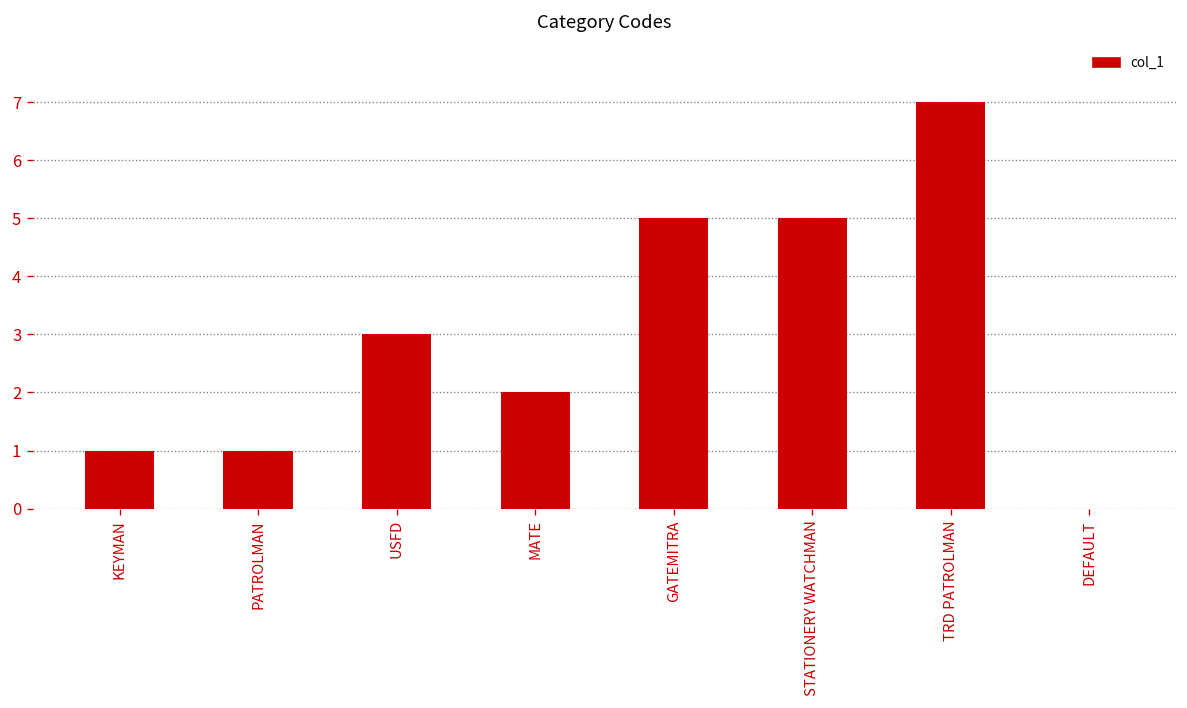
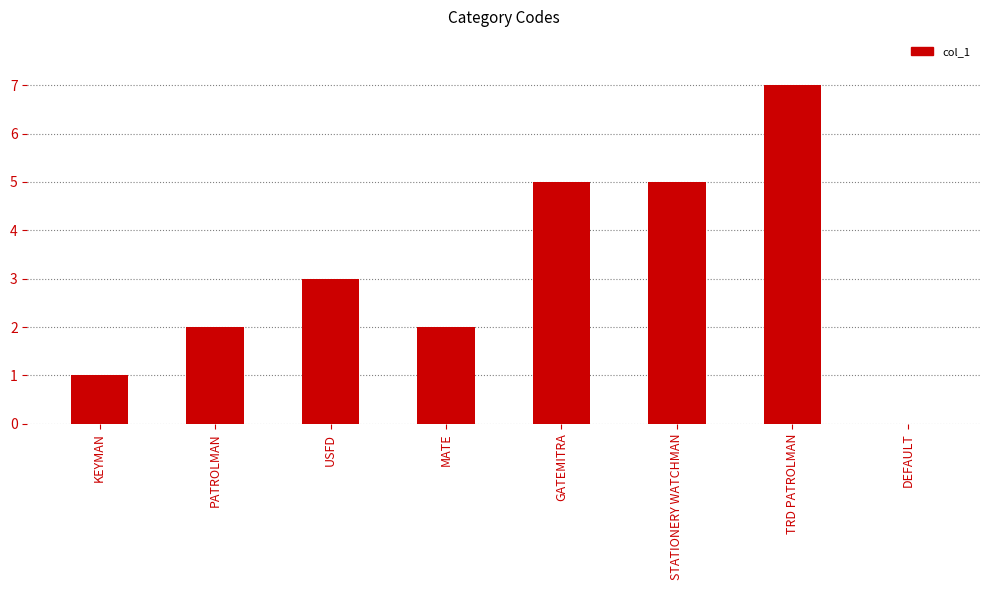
PATROLMAN: 1 -> 2
